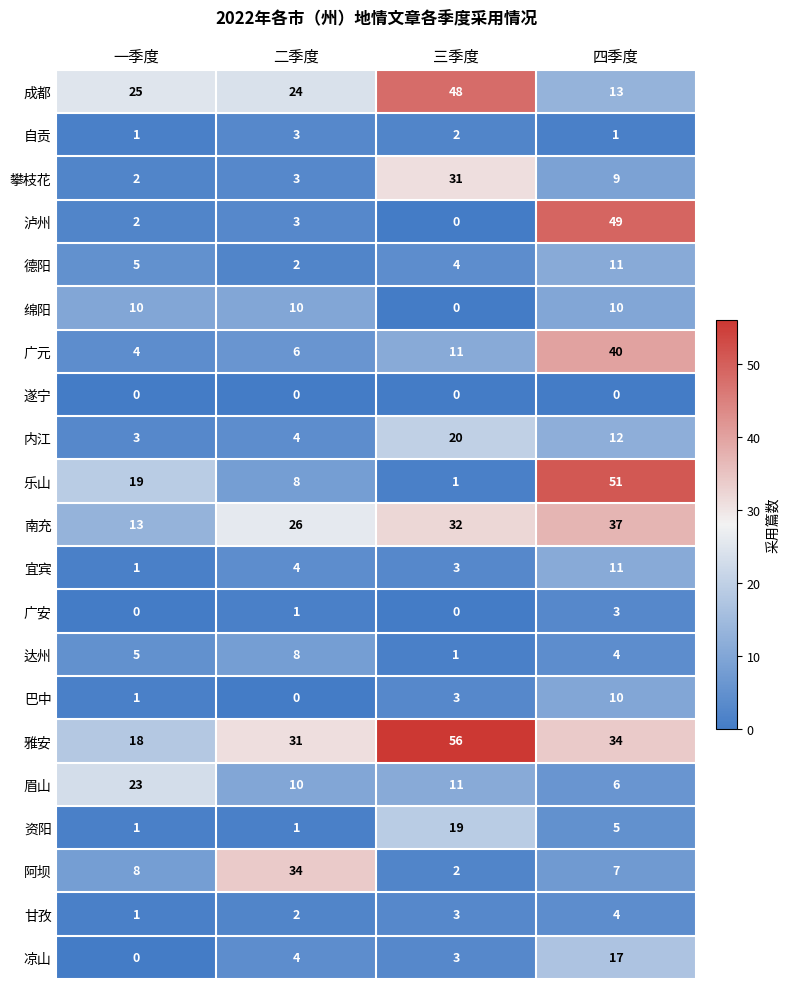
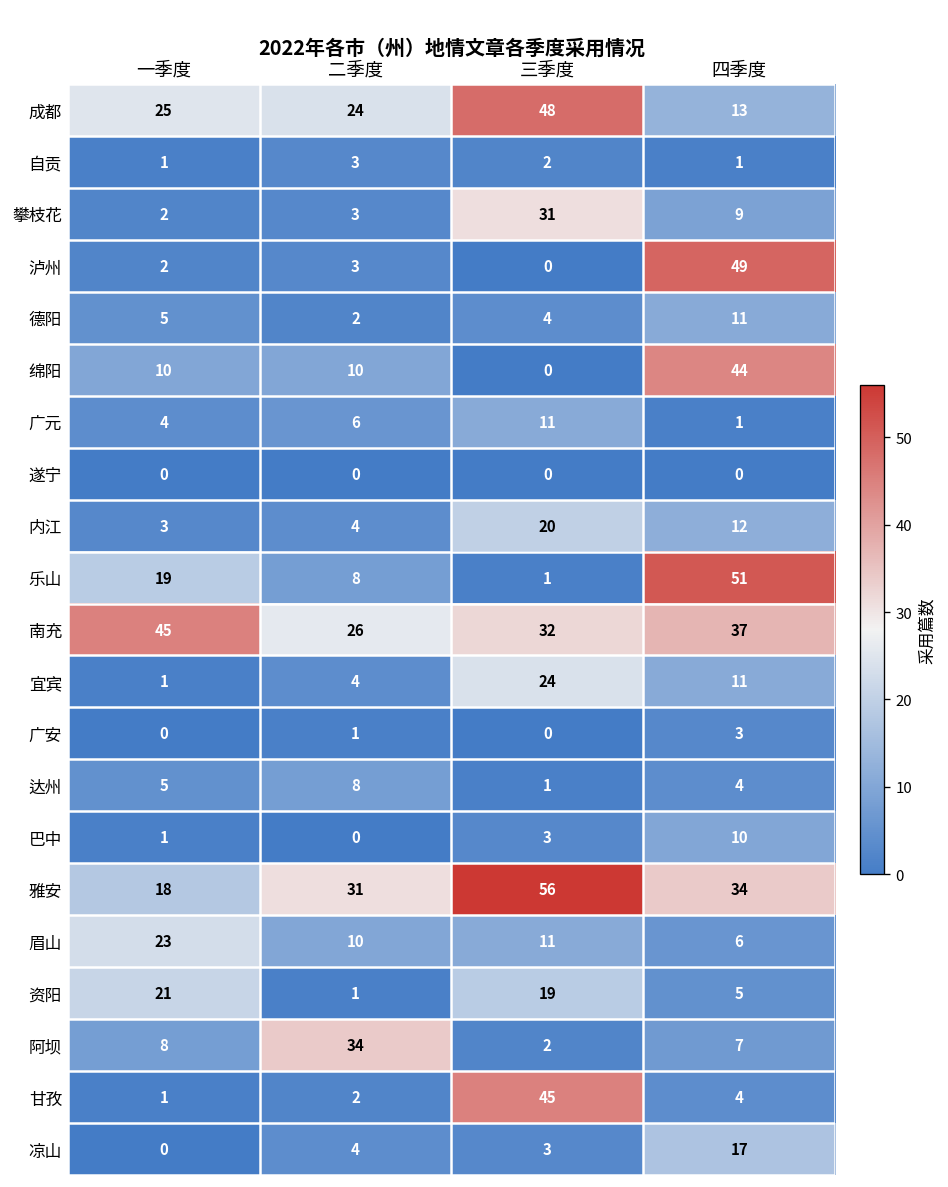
绵阳, 四季度: 10 -> 44
广元, 四季度: 40 -> 1
南充, 一季度: 13 -> 45
宜宾, 三季度: 3 -> 24
资阳, 一季度: 1 -> 21
甘孜, 三季度: 3 -> 45
